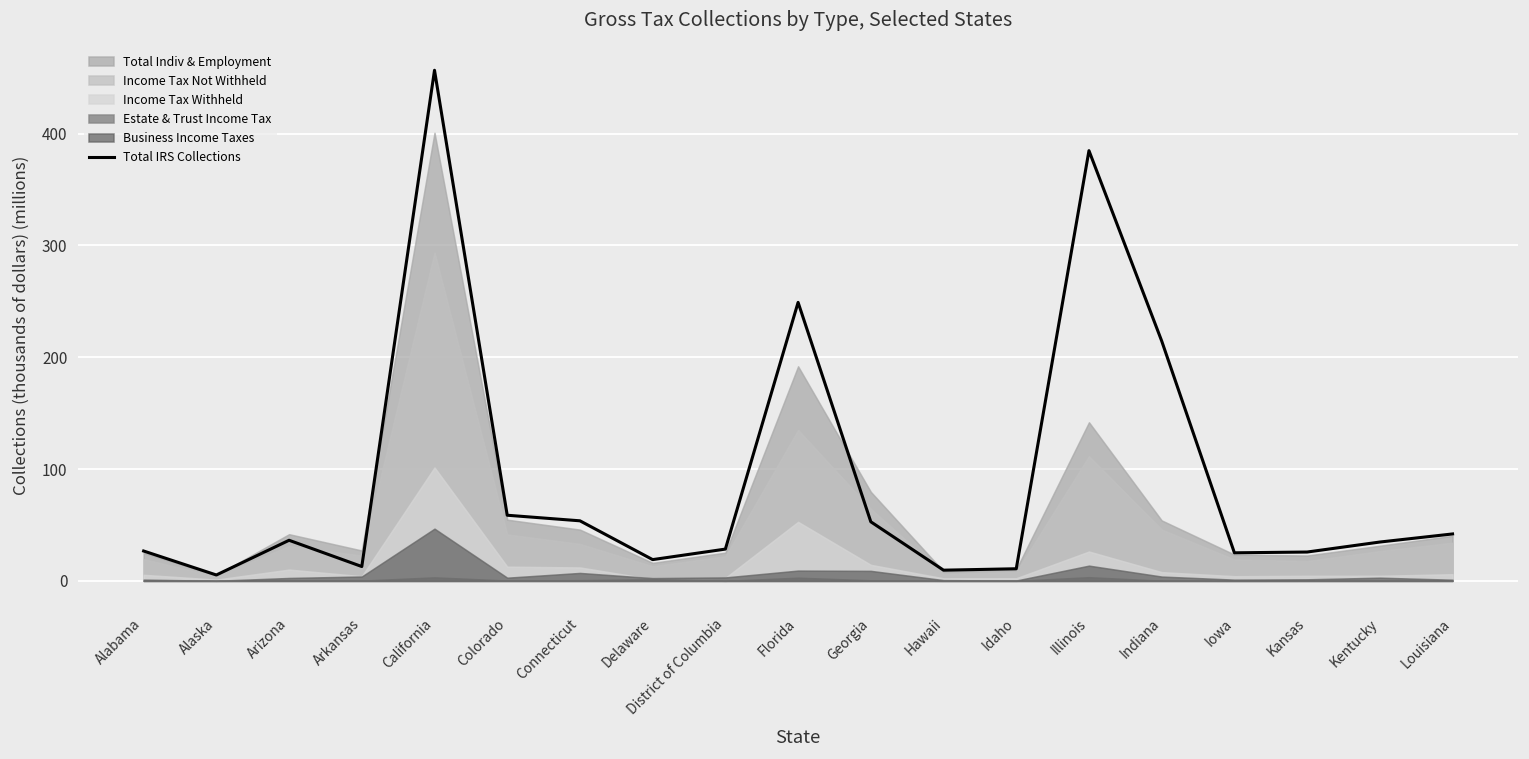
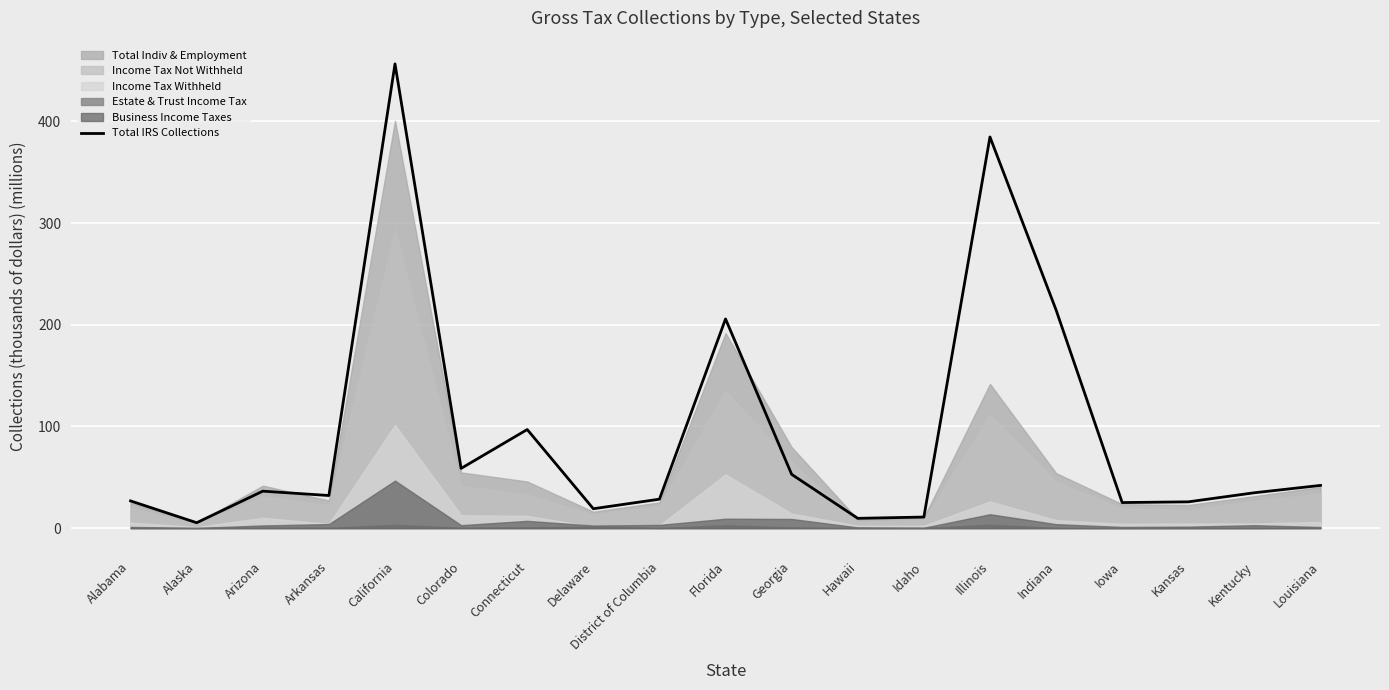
Total IRS Collections, Arkansas: 13 -> 32
Total IRS Collections, Connecticut: 54 -> 97
Total IRS Collections, Florida: 249 -> 206
